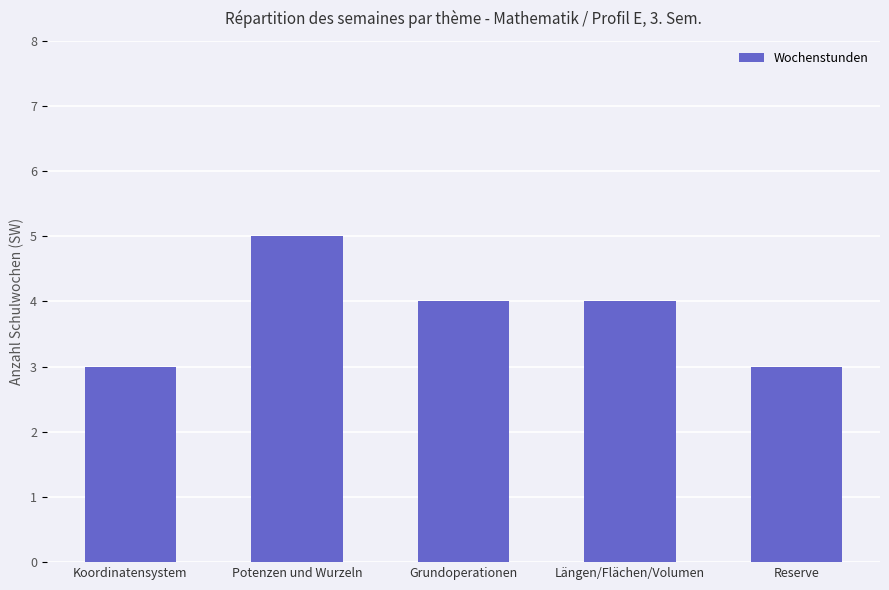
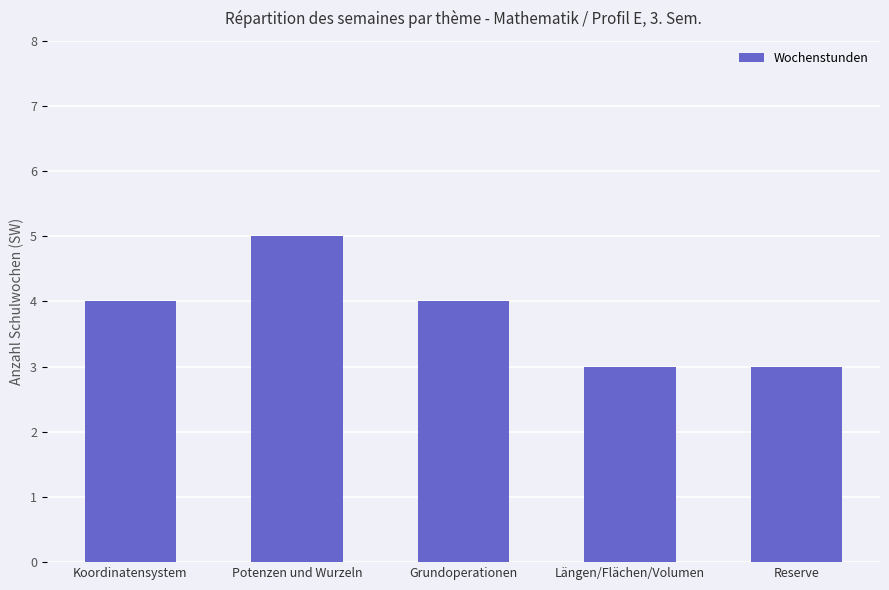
Koordinatensystem: 3 -> 4
Längen/Flächen/Volumen: 4 -> 3
